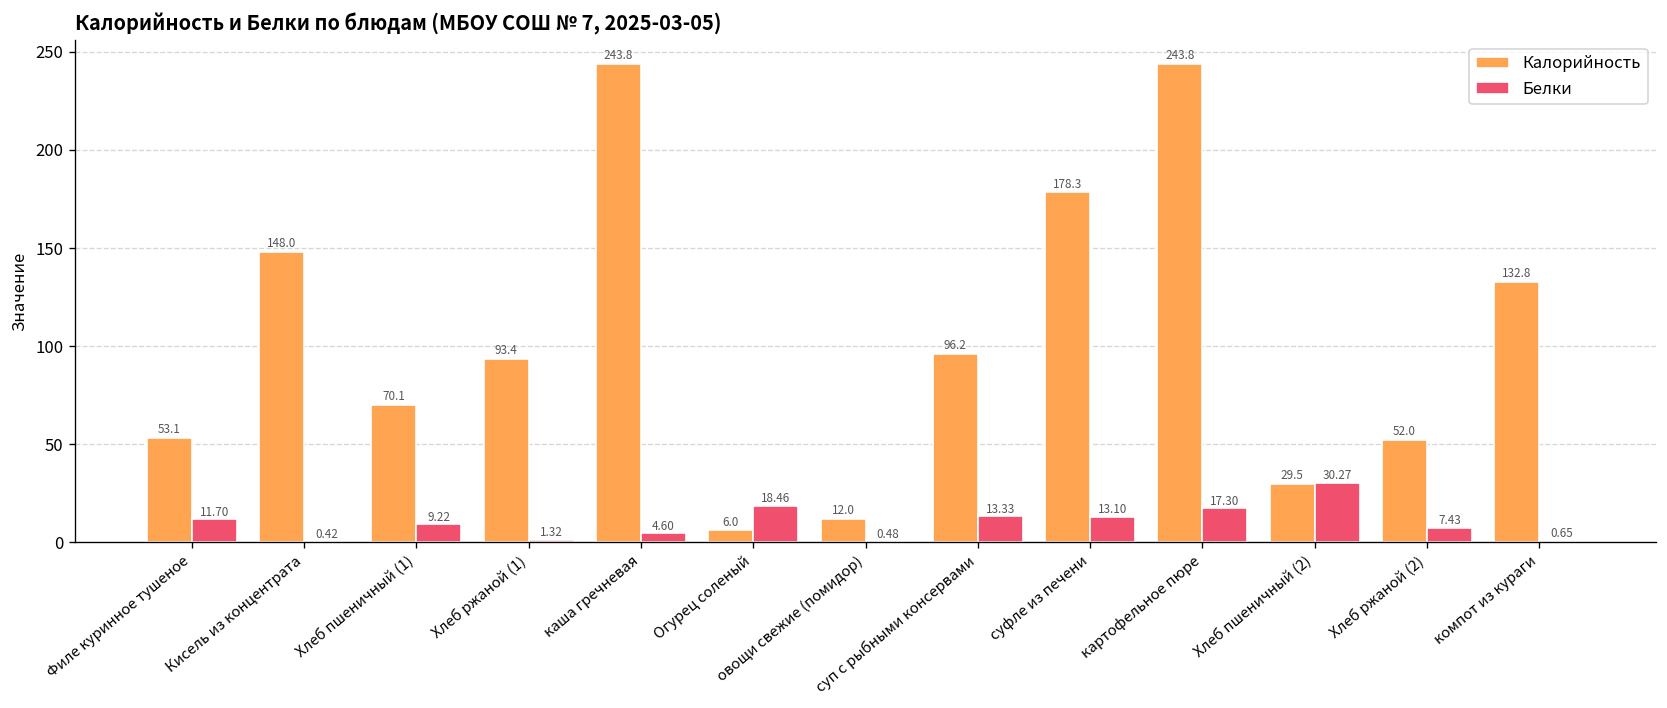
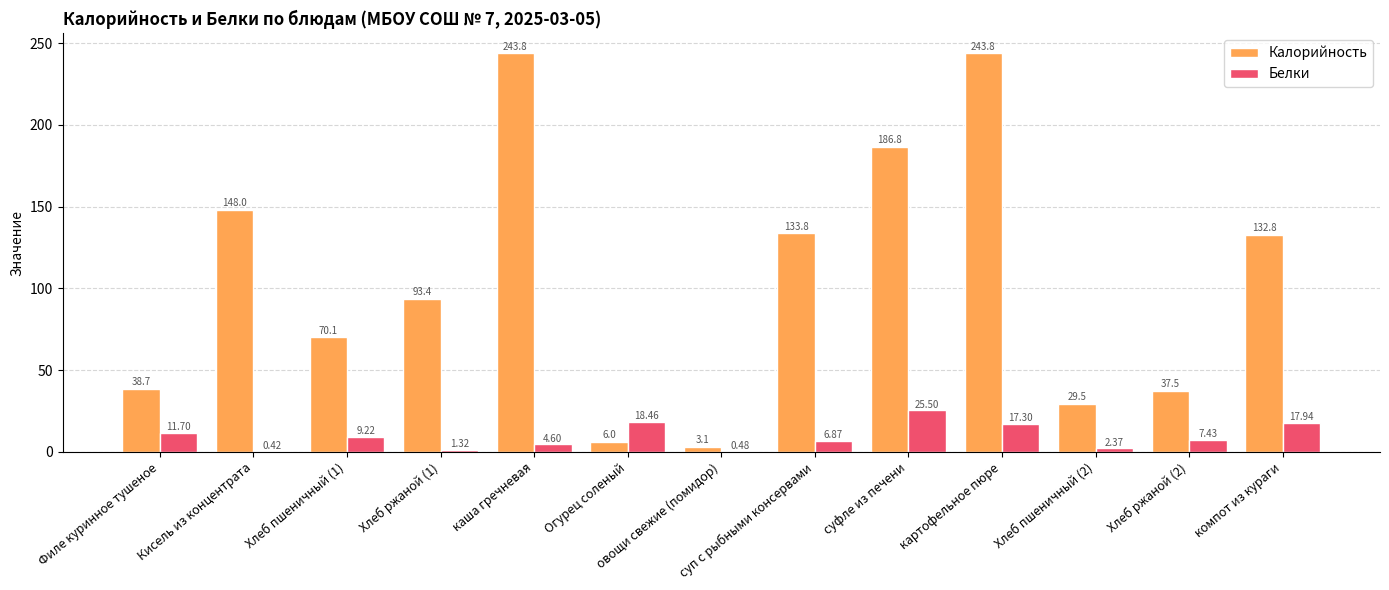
Калорийность, Филе куринное тушеное: 53.1 -> 38.7
Калорийность, овощи свежие (помидор): 12.0 -> 3.1
Калорийность, суп с рыбными консервами: 96.2 -> 133.8
Белки, суп с рыбными консервами: 13.33 -> 6.87
Калорийность, суфле из печени: 178.3 -> 186.8
Белки, суфле из печени: 13.10 -> 25.50
Белки, Хлеб пшеничный (2): 30.27 -> 2.37
Калорийность, Хлеб ржаной (2): 52.0 -> 37.5
Белки, компот из кураги: 0.65 -> 17.94
